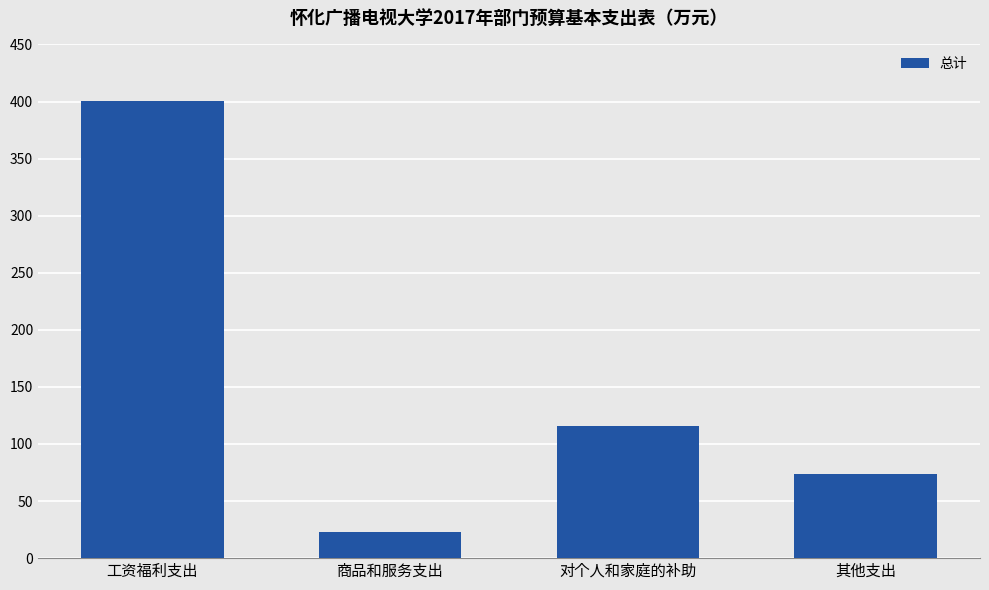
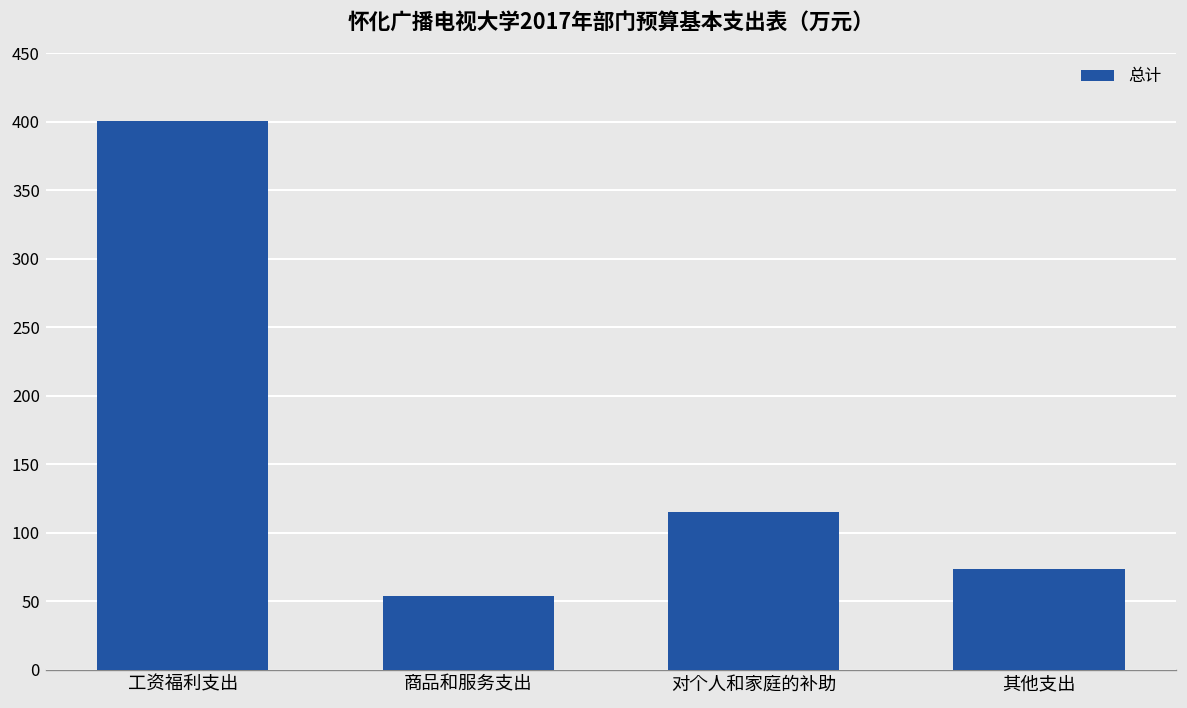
商品和服务支出: 23 -> 54
